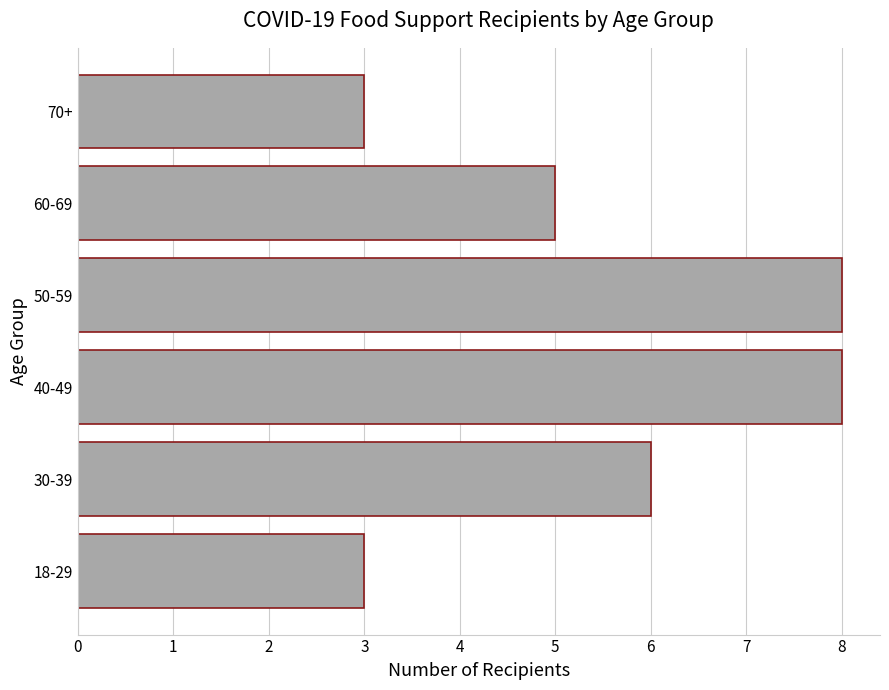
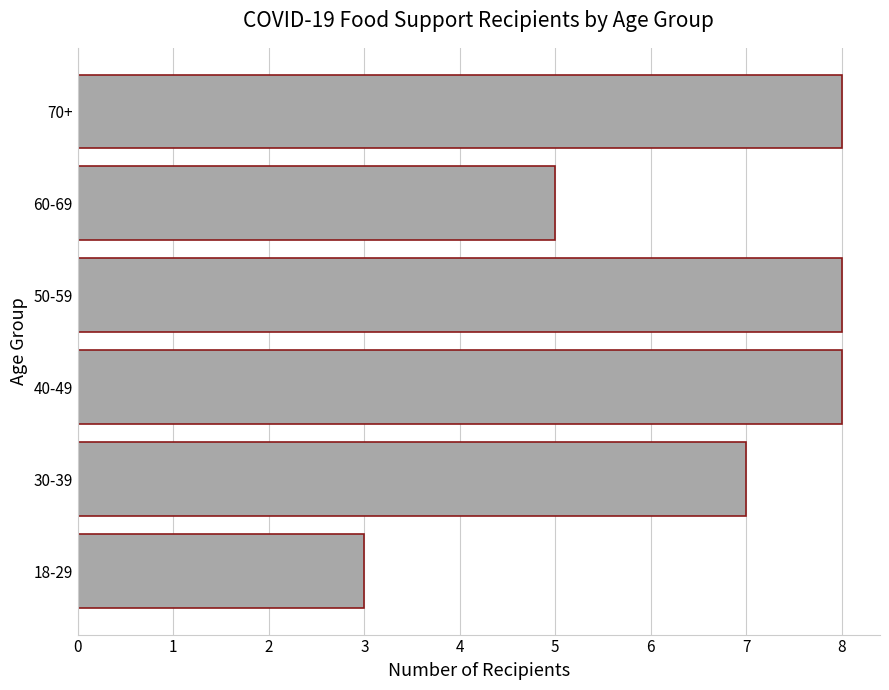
70+: 3 -> 8
30-39: 6 -> 7
